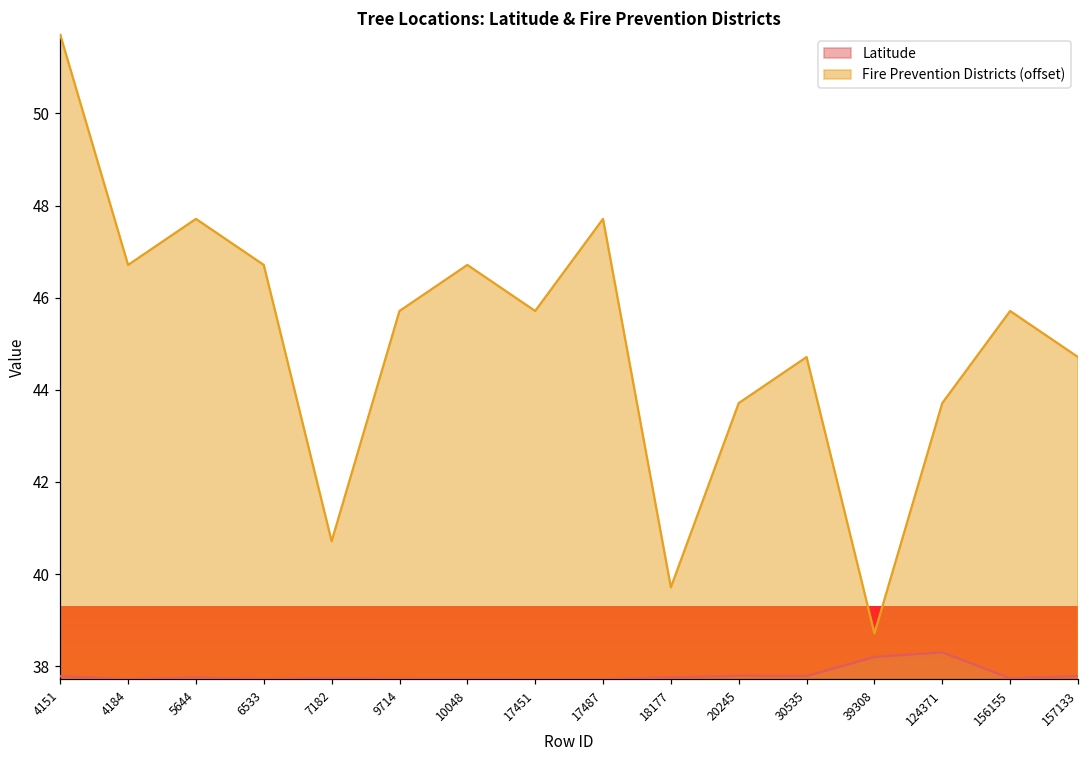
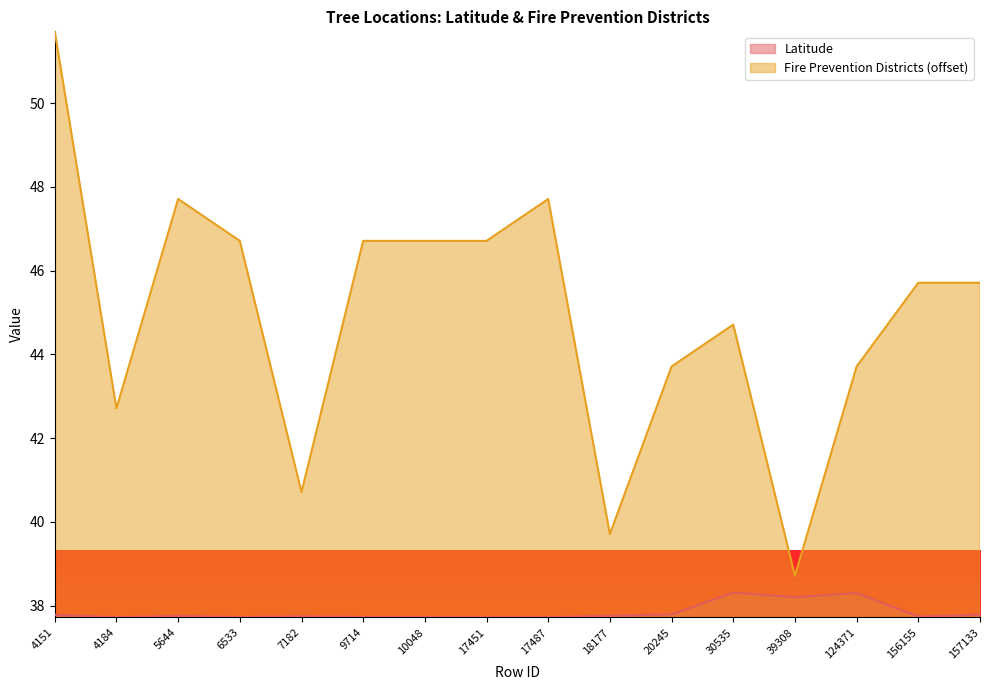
Fire Prevention Districts (offset), 4184: 46.7 -> 42.7
Fire Prevention Districts (offset), 9714: 45.7 -> 46.7
Fire Prevention Districts (offset), 17451: 45.7 -> 46.7
Latitude, 30535: 37.8 -> 38.3
Fire Prevention Districts (offset), 157133: 44.7 -> 45.7
